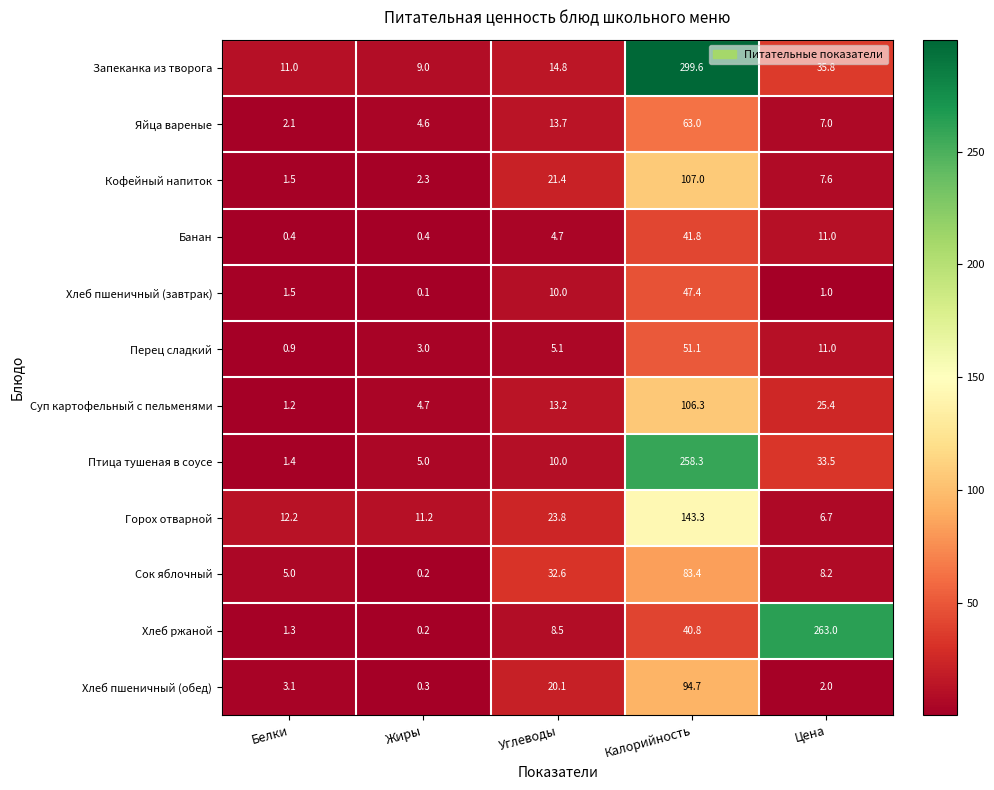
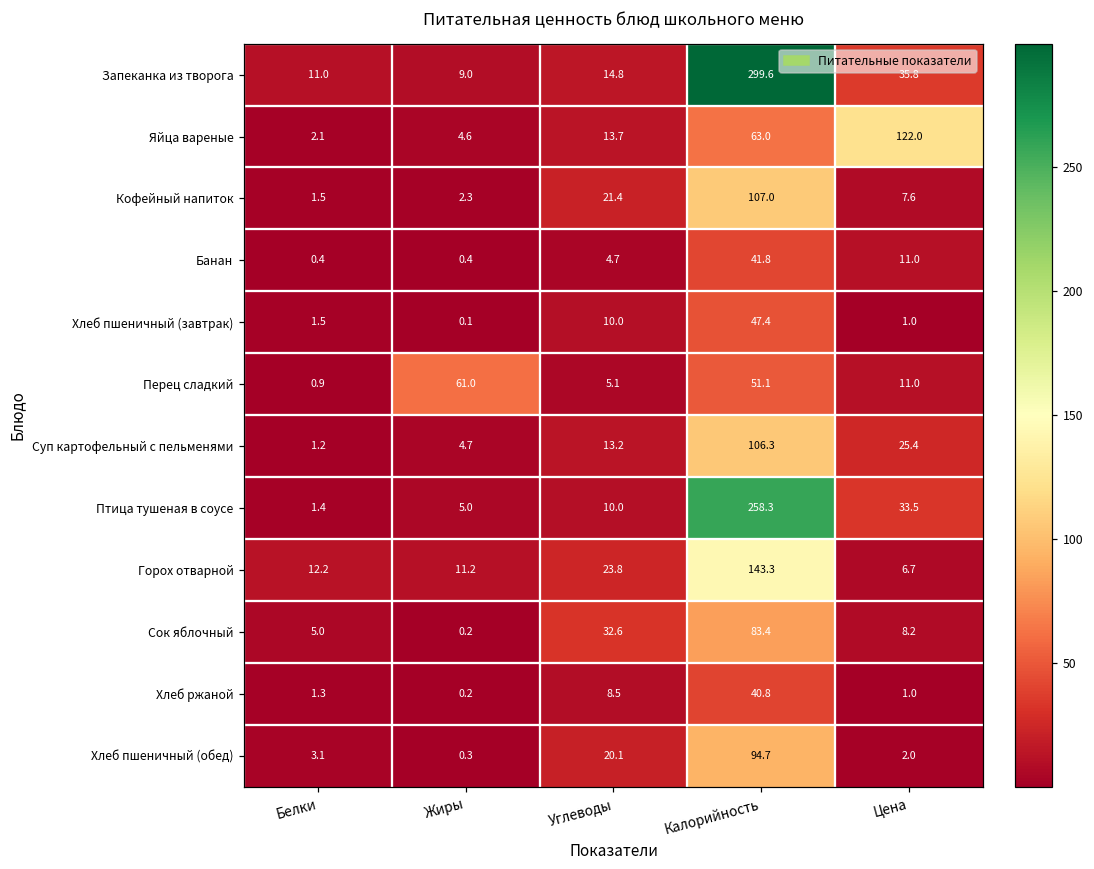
Яйца вареные, Цена: 7.0 -> 122.0
Перец сладкий, Жиры: 3.0 -> 61.0
Хлеб ржаной, Цена: 263.0 -> 1.0
